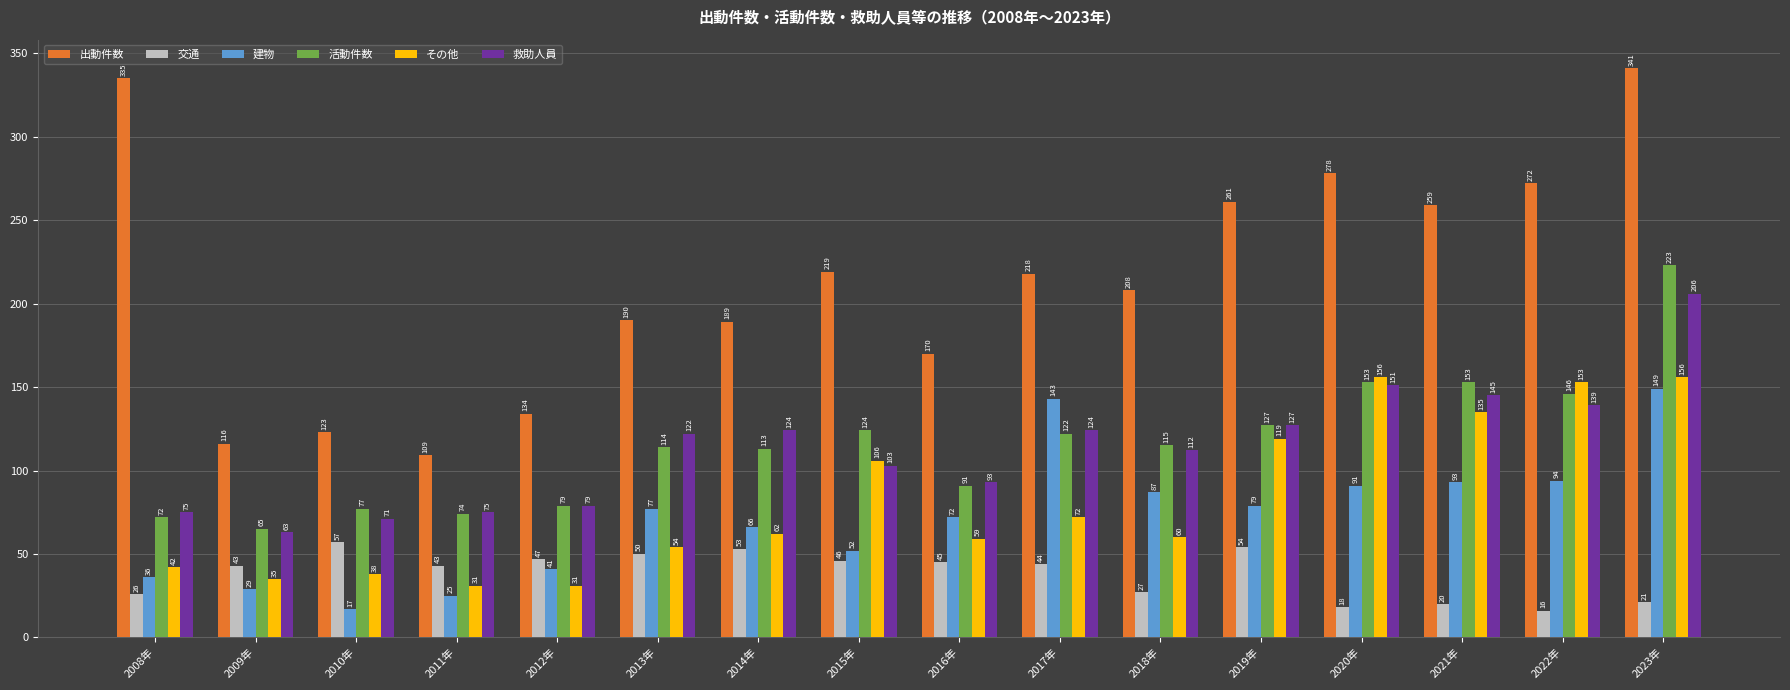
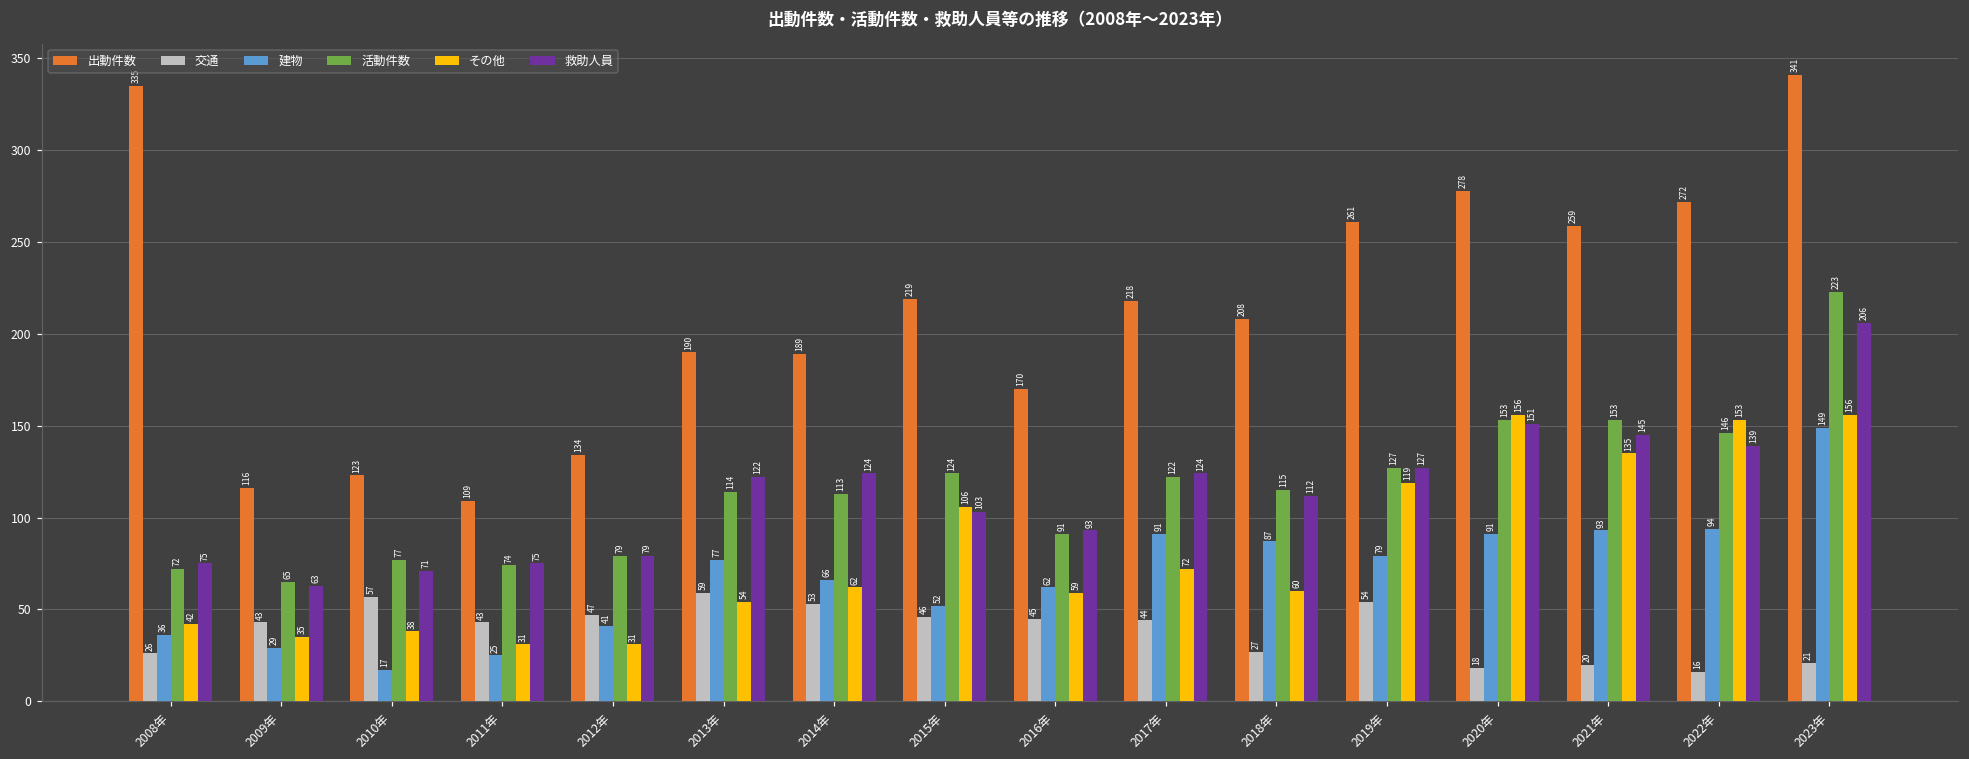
交通, 2013年: 50 -> 59
建物, 2016年: 72 -> 62
建物, 2017年: 143 -> 91
